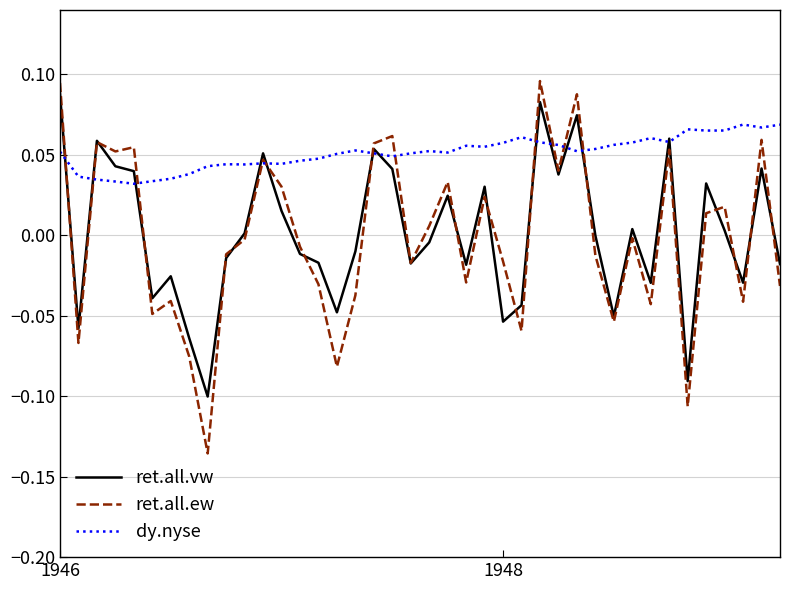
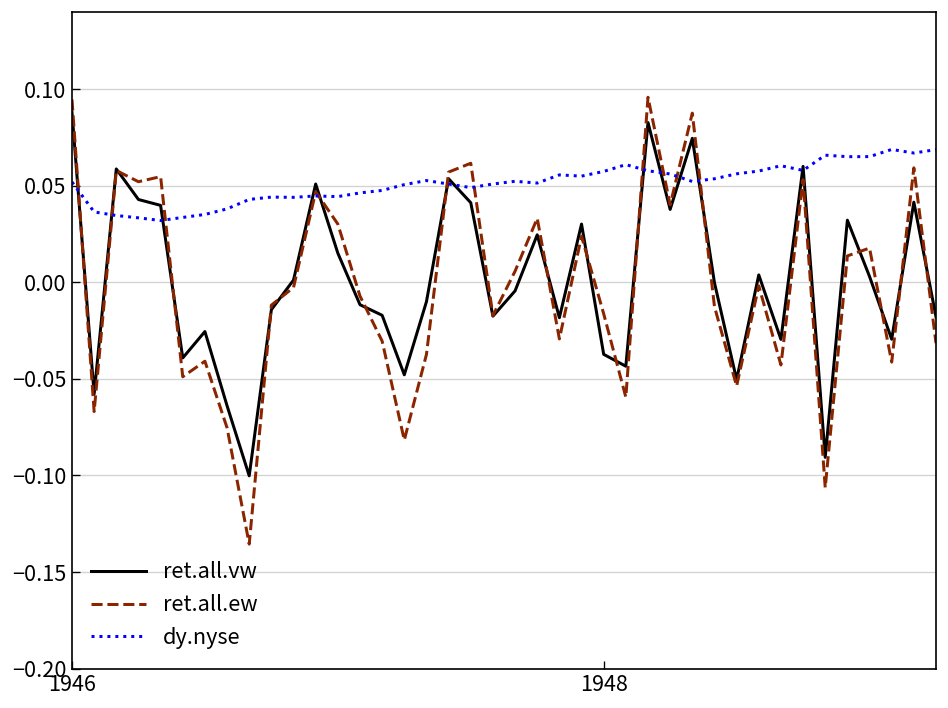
ret.all.vw, 1948: -0.054 -> -0.037
